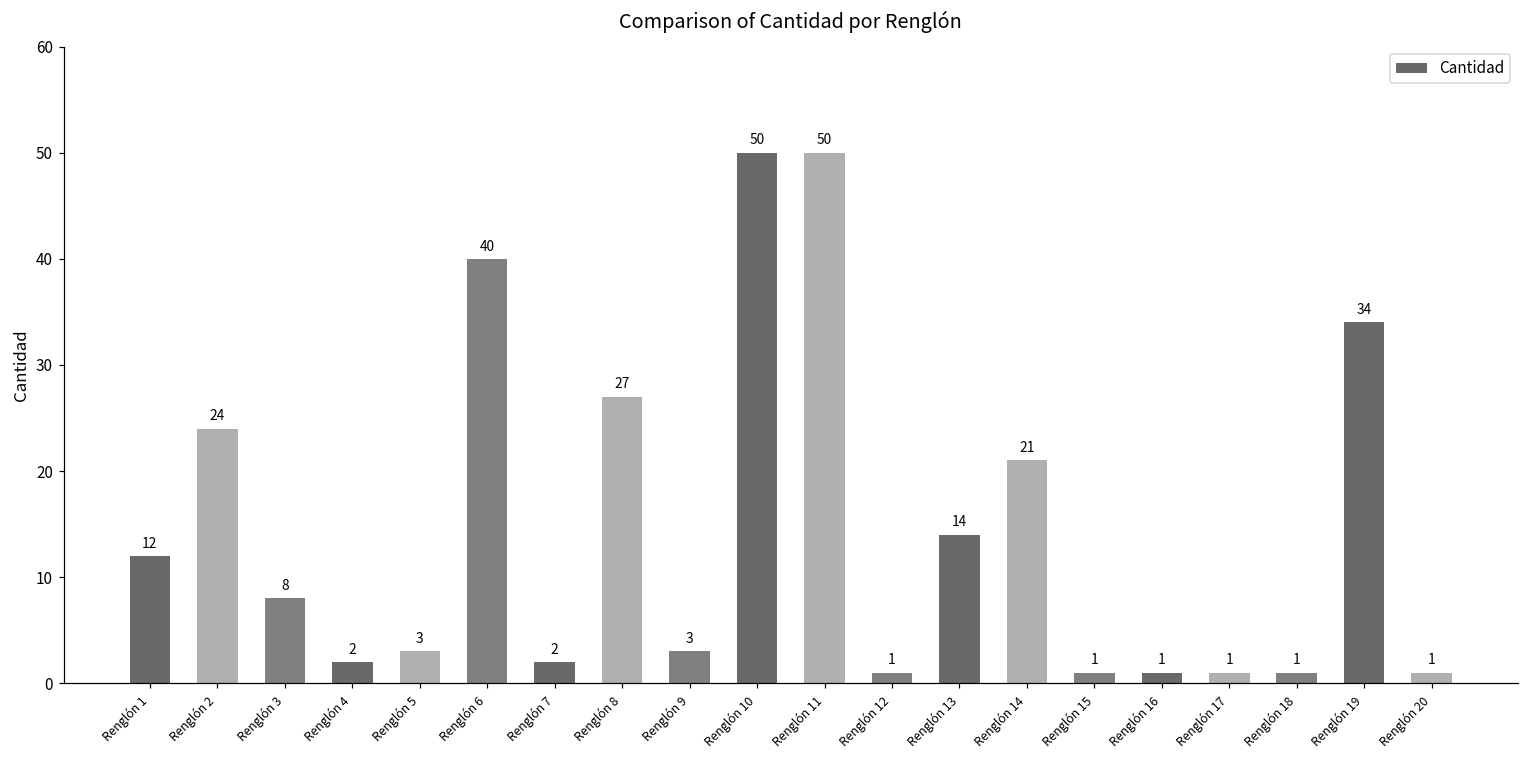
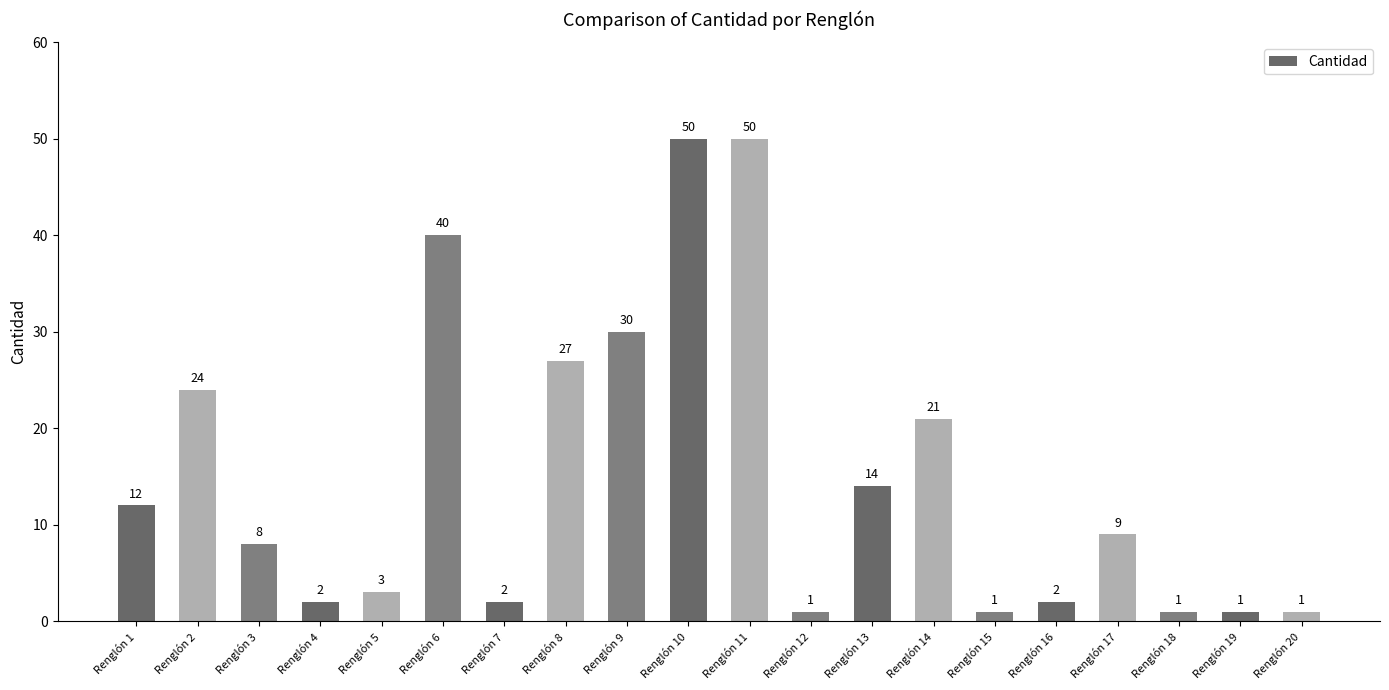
Renglón 9: 3 -> 30
Renglón 16: 1 -> 2
Renglón 17: 1 -> 9
Renglón 19: 34 -> 1
